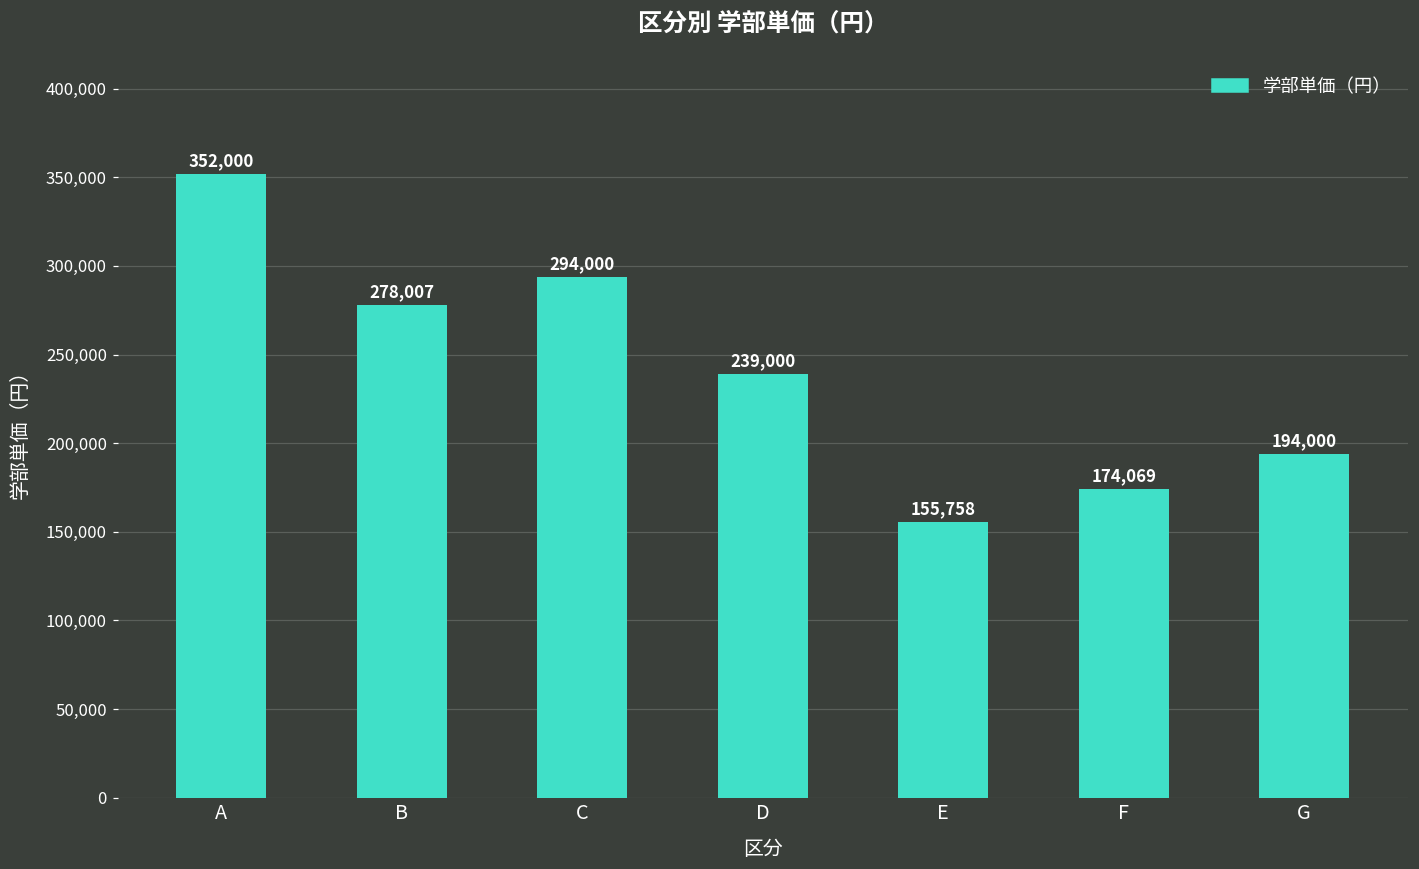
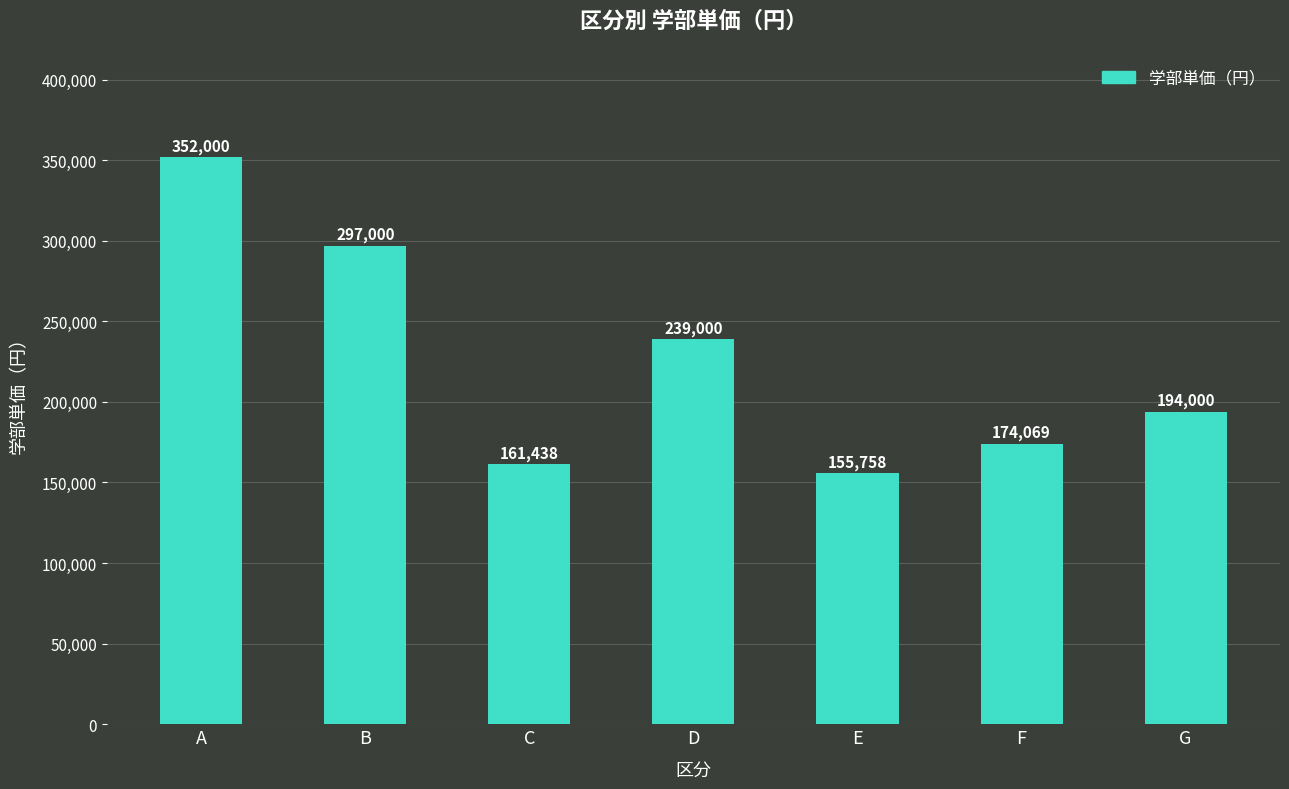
B: 278,007 -> 297,000
C: 294,000 -> 161,438
